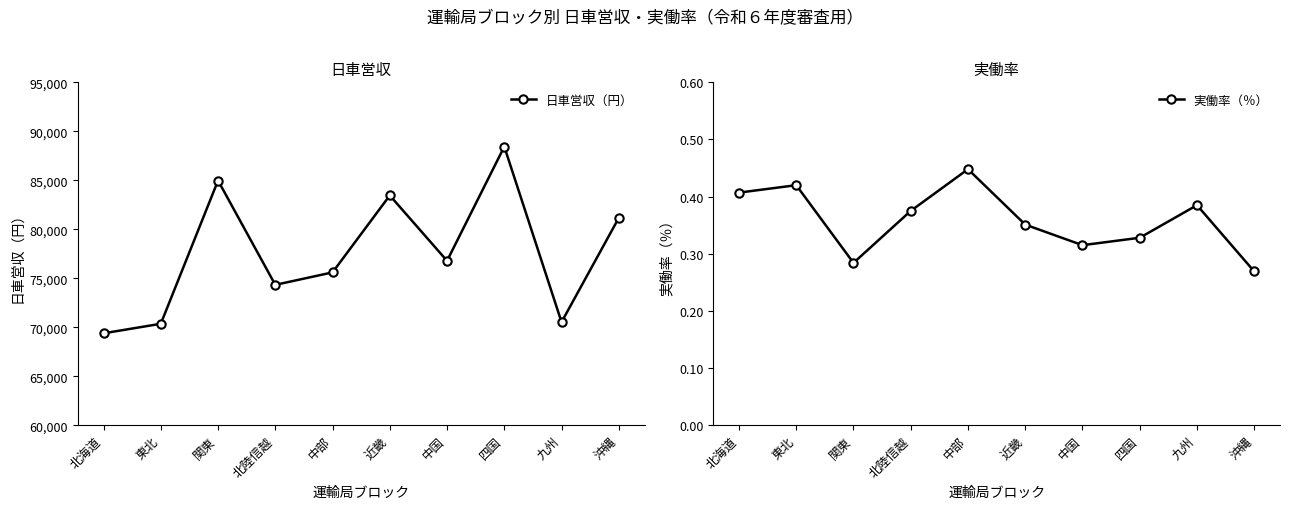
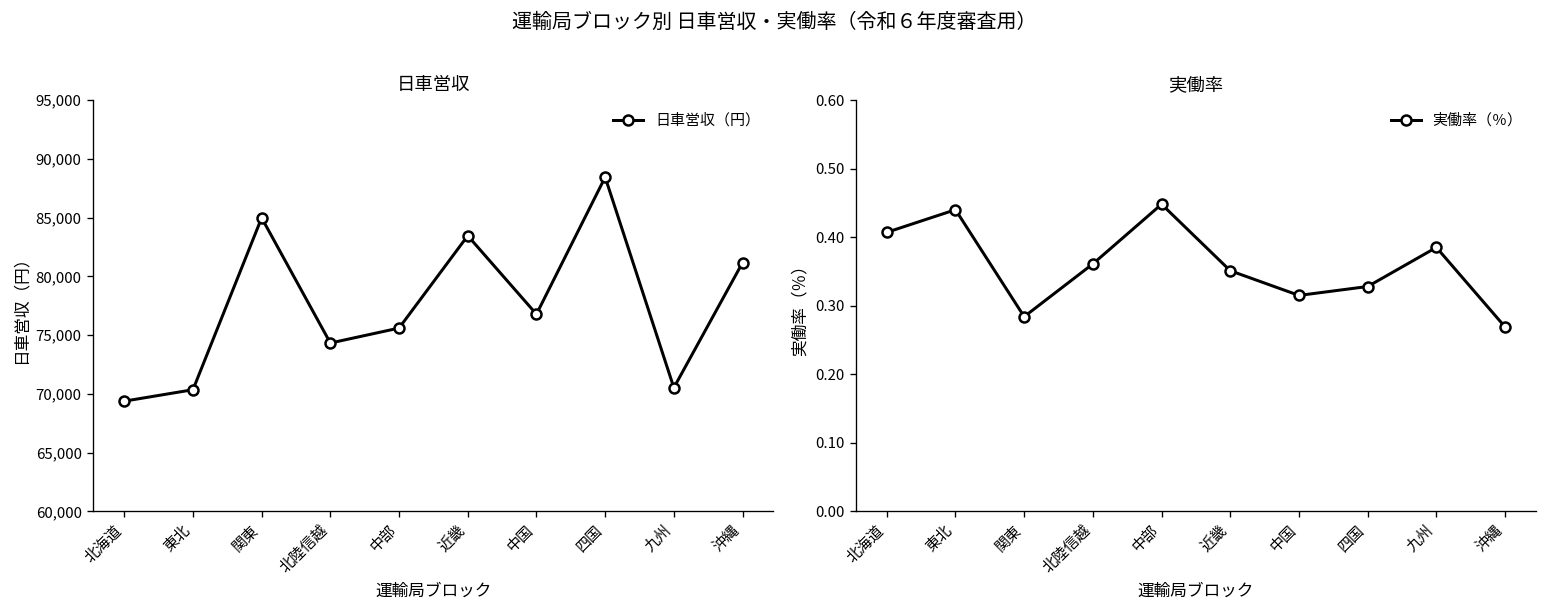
実働率, 東北: 0.42 -> 0.44
実働率, 北陸信越: 0.38 -> 0.36
